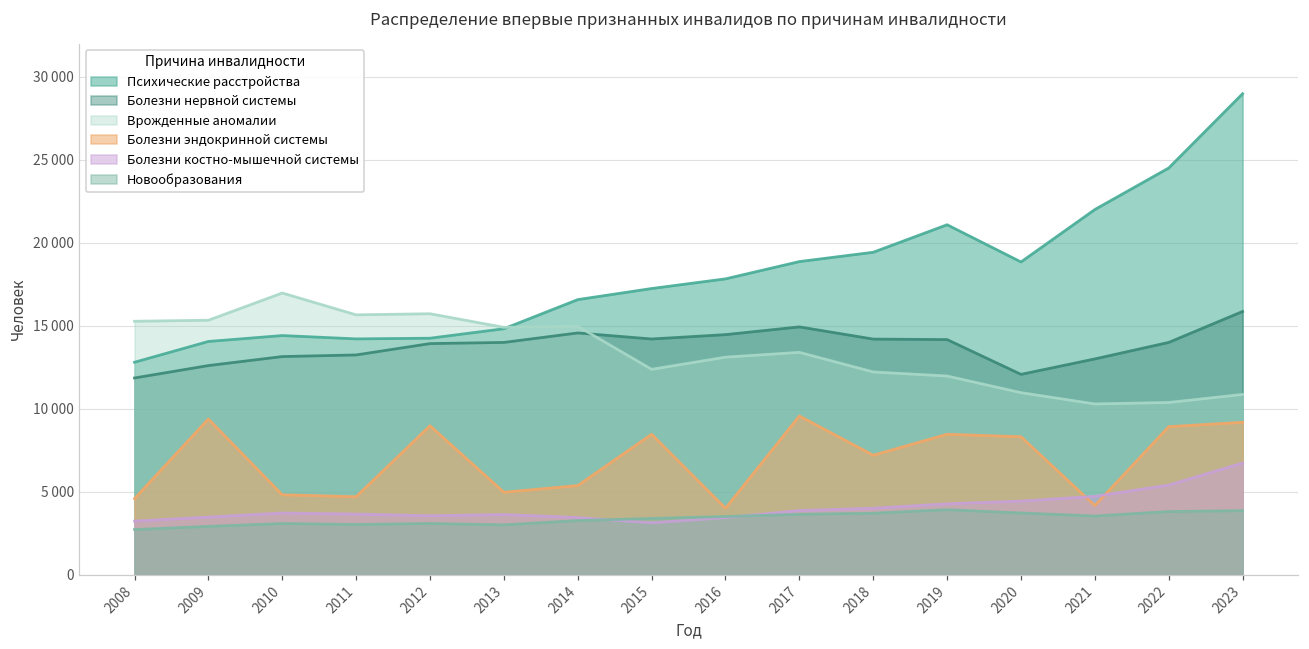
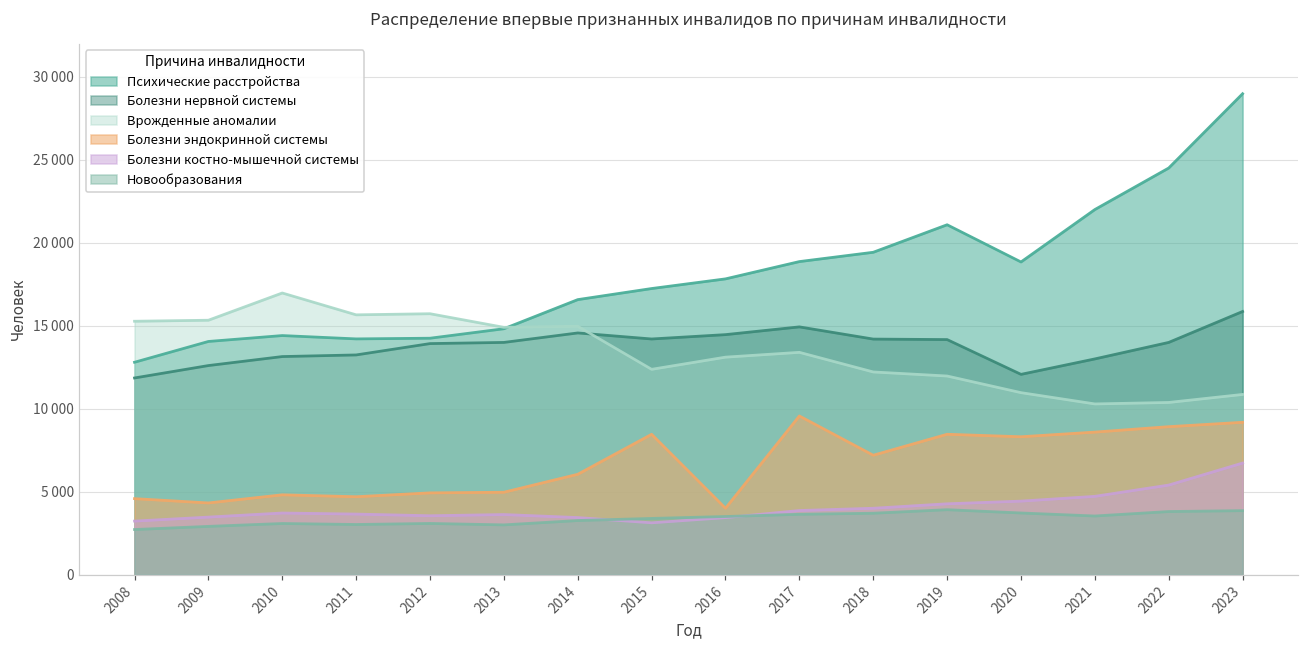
Болезни эндокринной системы, 2009: 9400 -> 4300
Болезни эндокринной системы, 2012: 9000 -> 4900
Болезни эндокринной системы, 2014: 5400 -> 6100
Болезни эндокринной системы, 2021: 4200 -> 8600
